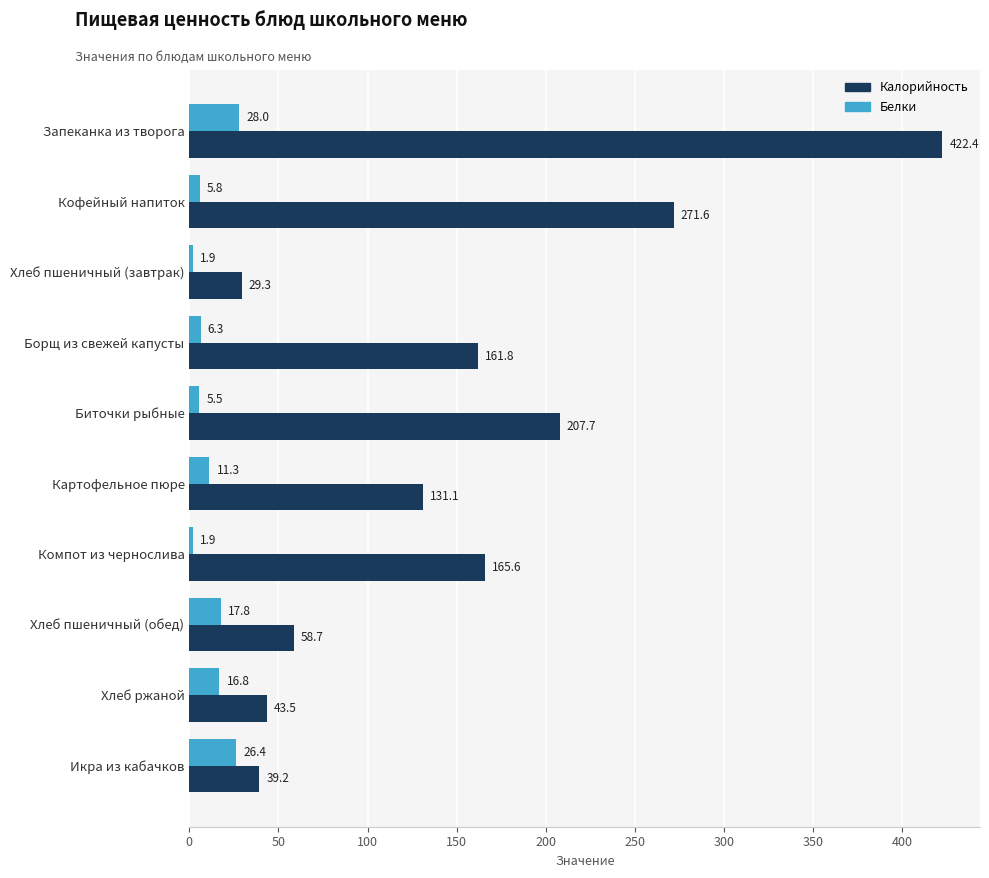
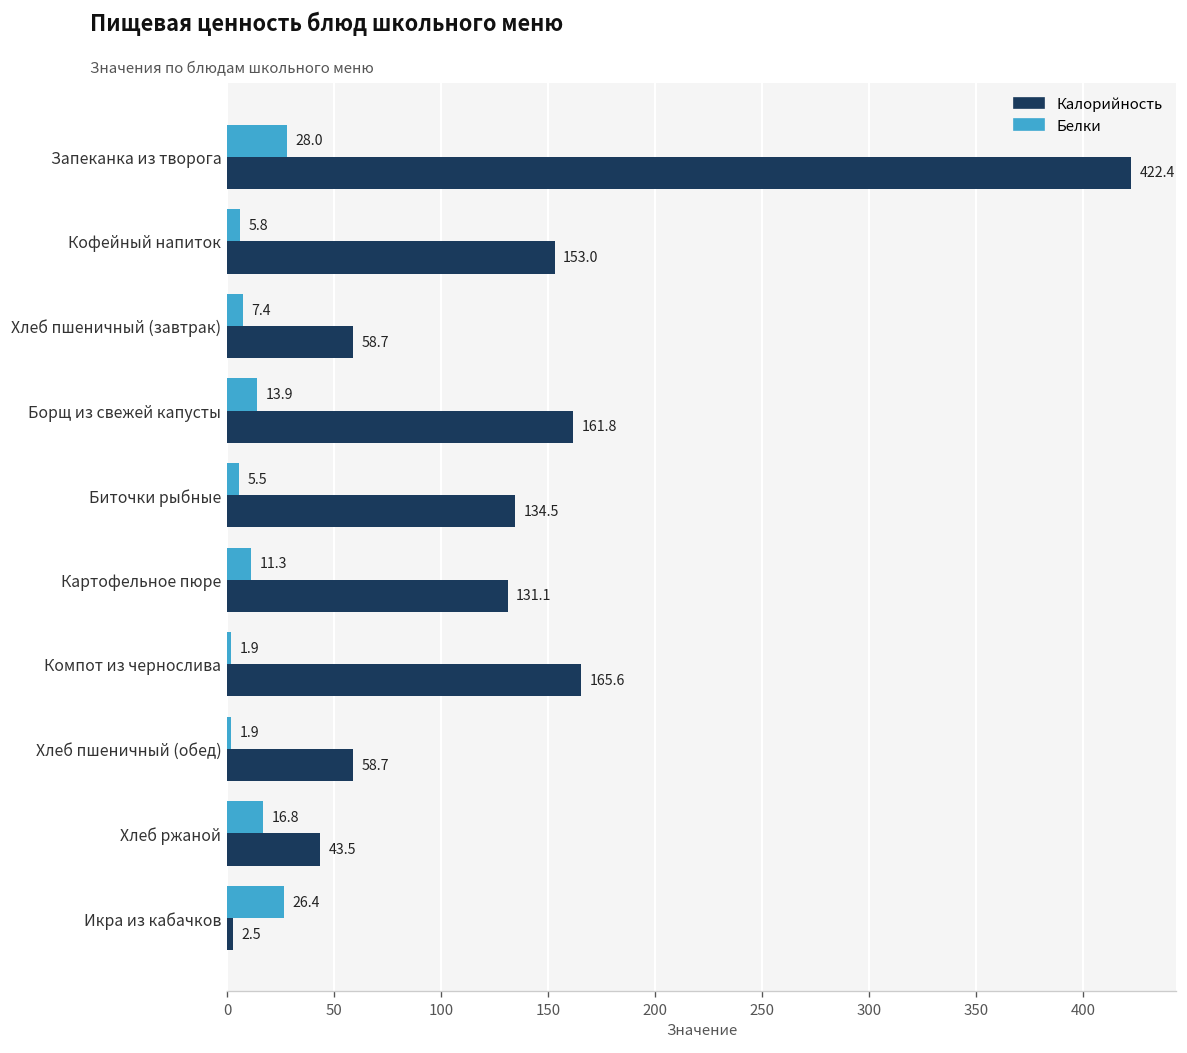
Калорийность, Кофейный напиток: 271.6 -> 153.0
Белки, Хлеб пшеничный (завтрак): 1.9 -> 7.4
Калорийность, Хлеб пшеничный (завтрак): 29.3 -> 58.7
Белки, Борщ из свежей капусты: 6.3 -> 13.9
Калорийность, Биточки рыбные: 207.7 -> 134.5
Белки, Хлеб пшеничный (обед): 17.8 -> 1.9
Калорийность, Икра из кабачков: 39.2 -> 2.5
